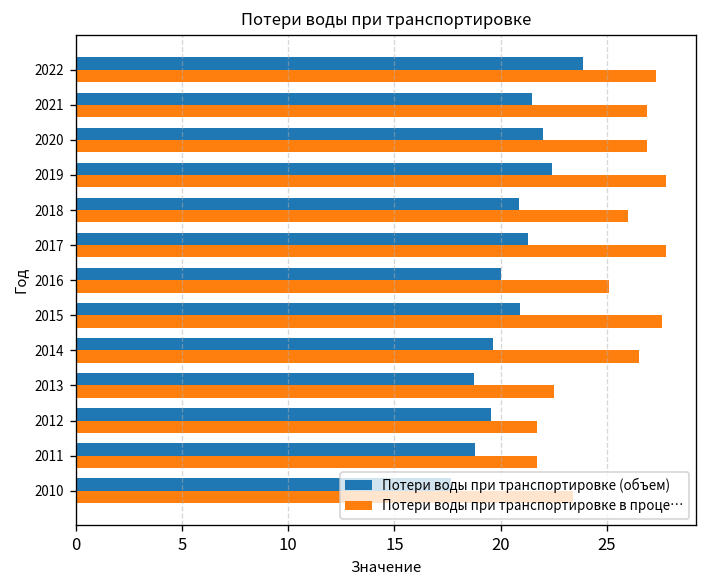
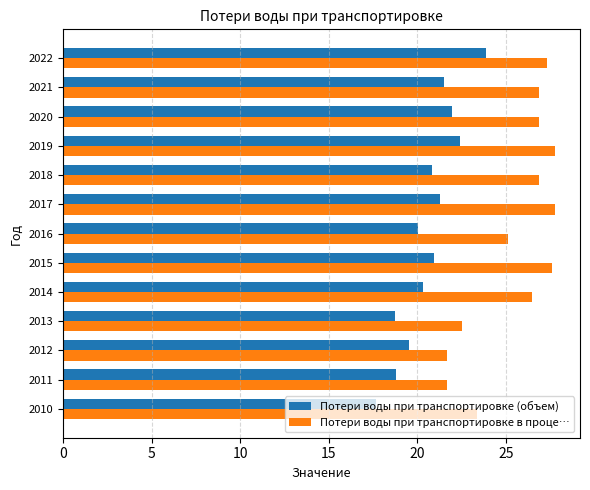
Потери воды при транспортировке в проце…, 2018: 26.0 -> 26.9
Потери воды при транспортировке (объем), 2014: 19.7 -> 20.3
